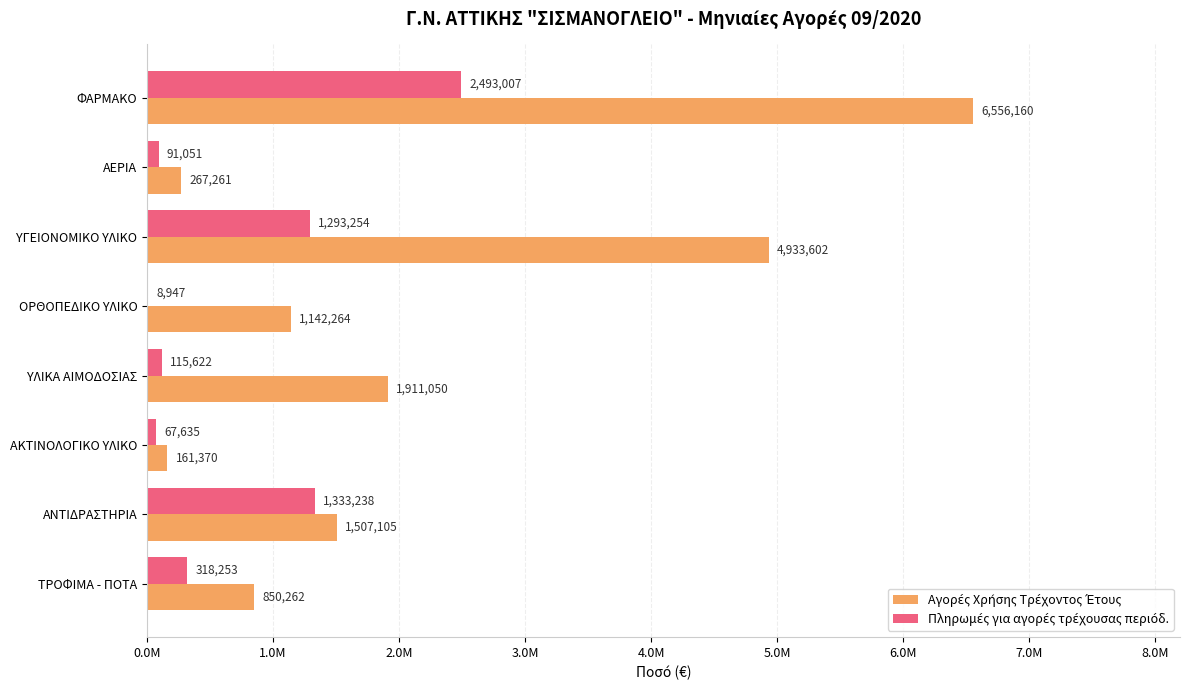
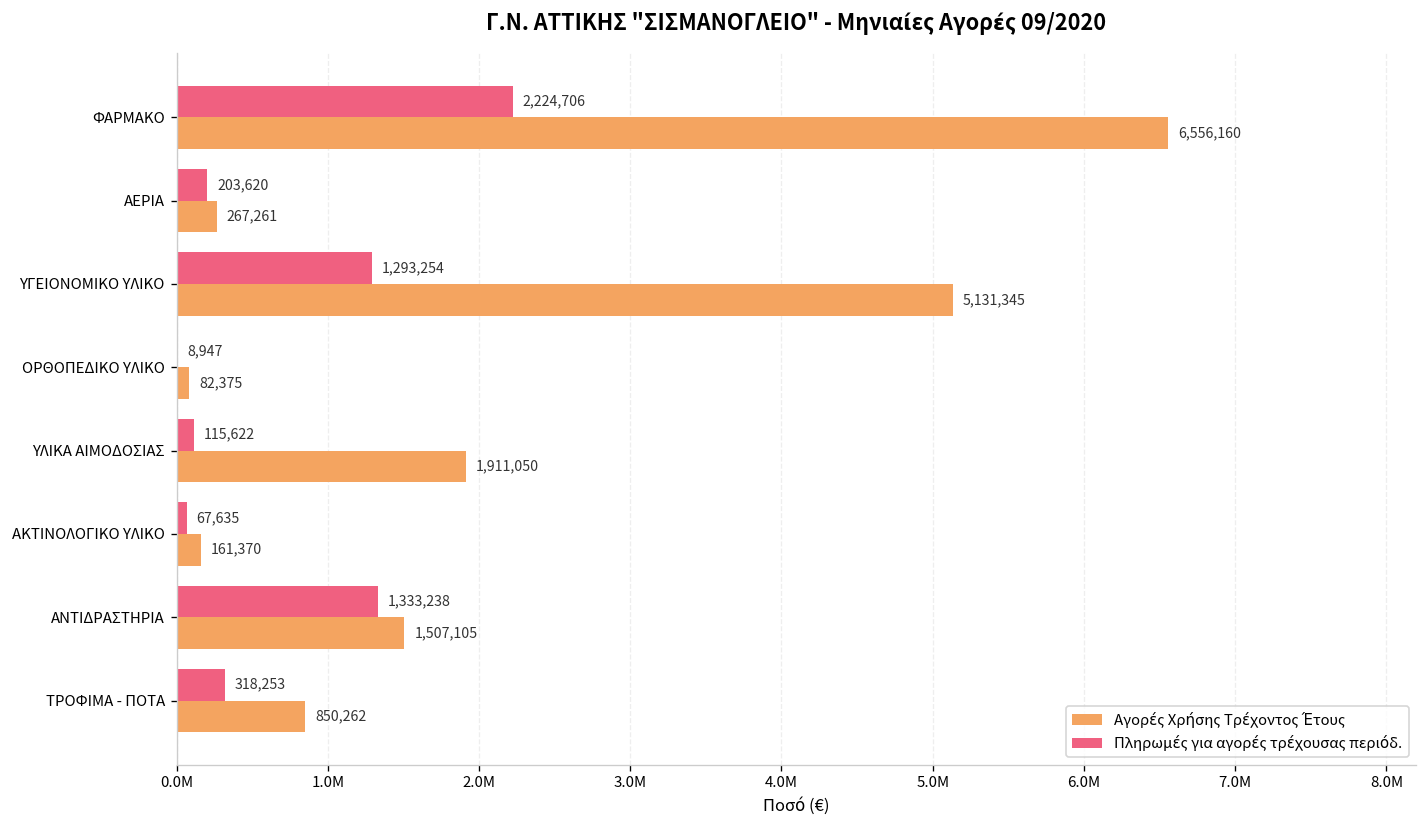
Πληρωμές για αγορές τρέχουσας περιόδ., ΦΑΡΜΑΚΟ: 2,493,007 -> 2,224,706
Πληρωμές για αγορές τρέχουσας περιόδ., ΑΕΡΙΑ: 91,051 -> 203,620
Αγορές Χρήσης Τρέχοντος Έτους, ΥΓΕΙΟΝΟΜΙΚΟ ΥΛΙΚΟ: 4,933,602 -> 5,131,345
Αγορές Χρήσης Τρέχοντος Έτους, ΟΡΘΟΠΕΔΙΚΟ ΥΛΙΚΟ: 1,142,264 -> 82,375
